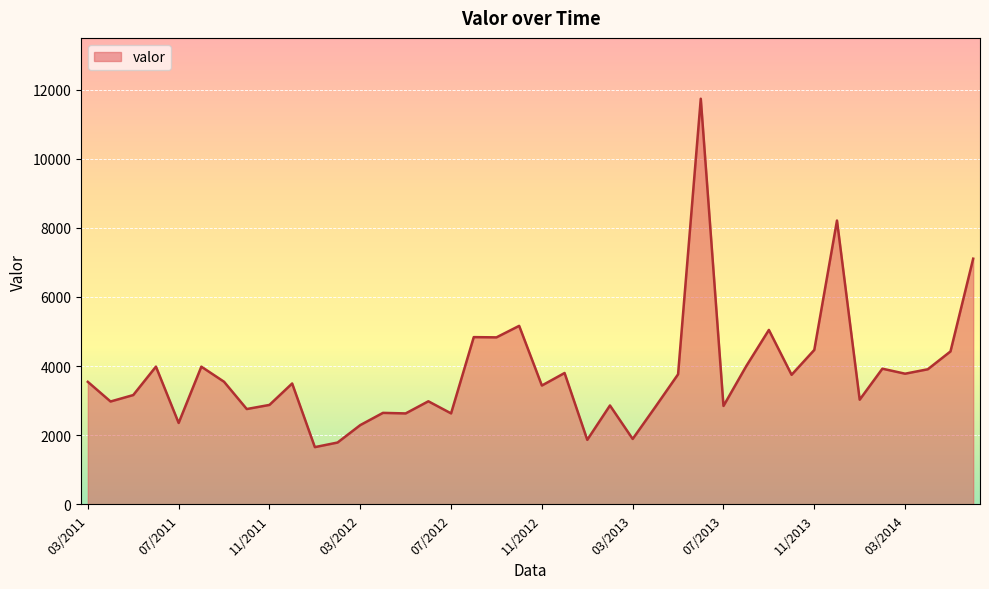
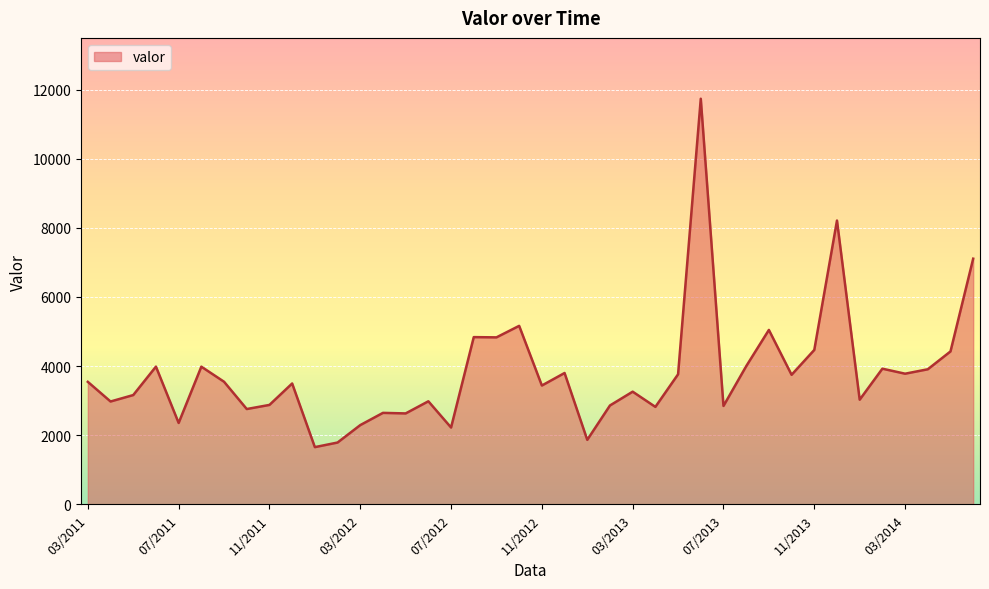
07/2012: 2600 -> 2200
03/2013: 1900 -> 3300
